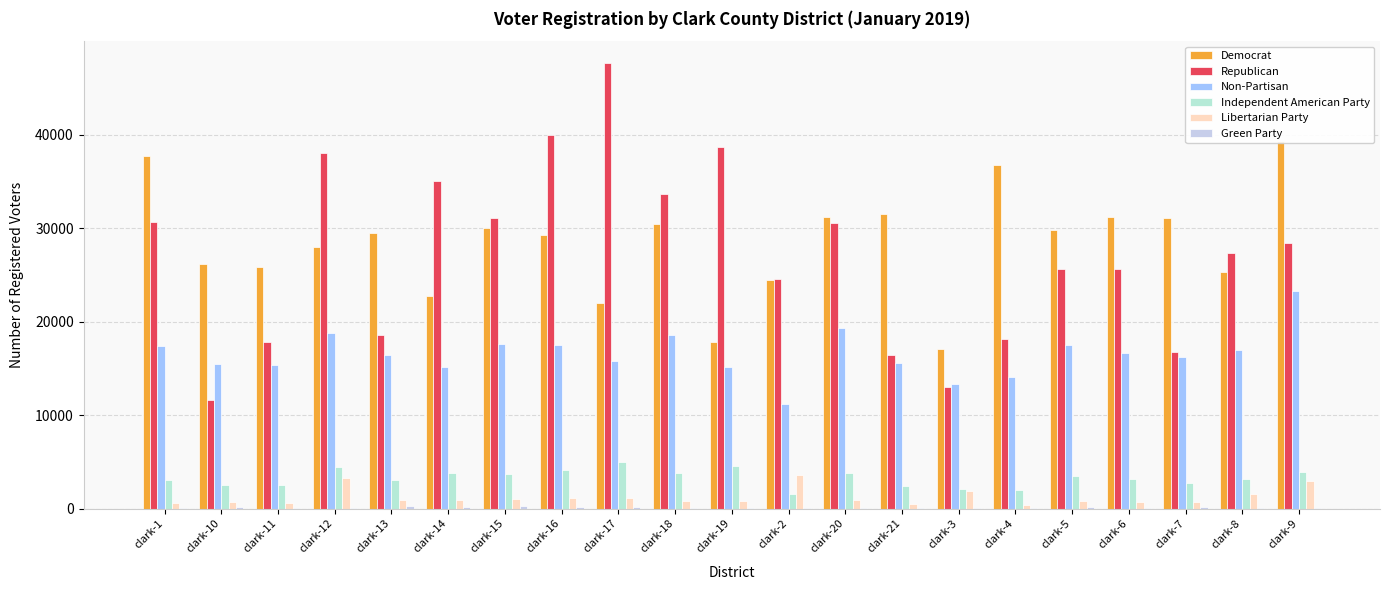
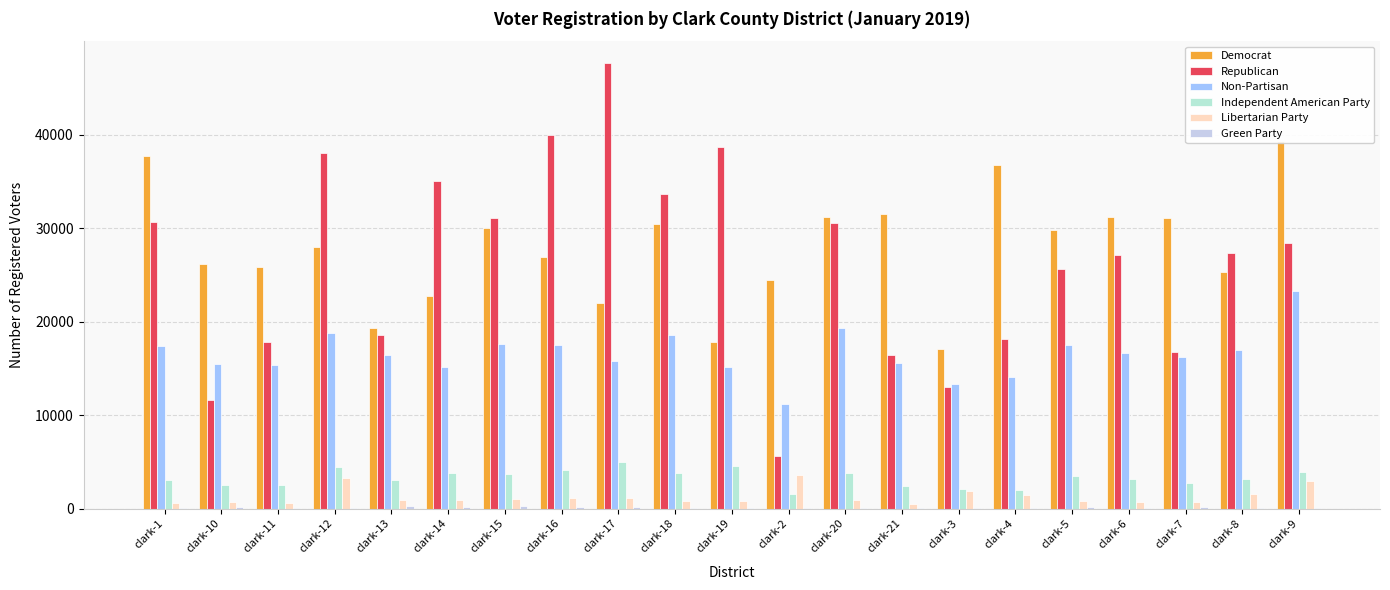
Democrat, clark-13: 29000 -> 19000
Democrat, clark-16: 29000 -> 27000
Republican, clark-2: 25000 -> 6000
Libertarian Party, clark-4: 0 -> 1000
Republican, clark-6: 26000 -> 27000
